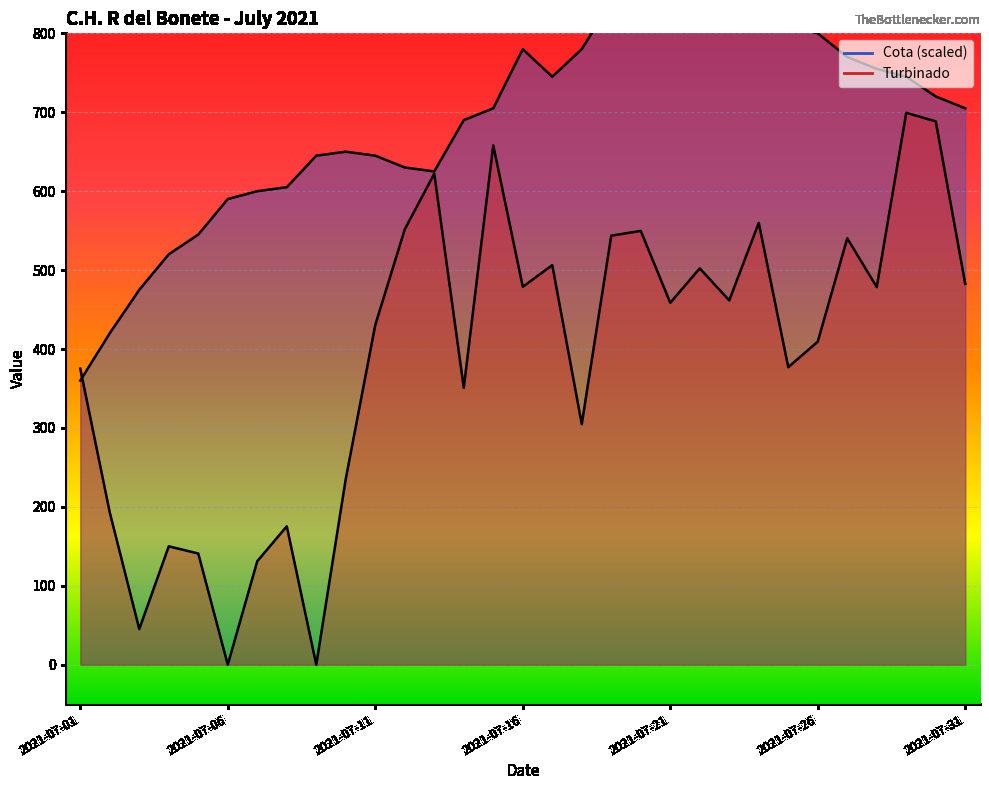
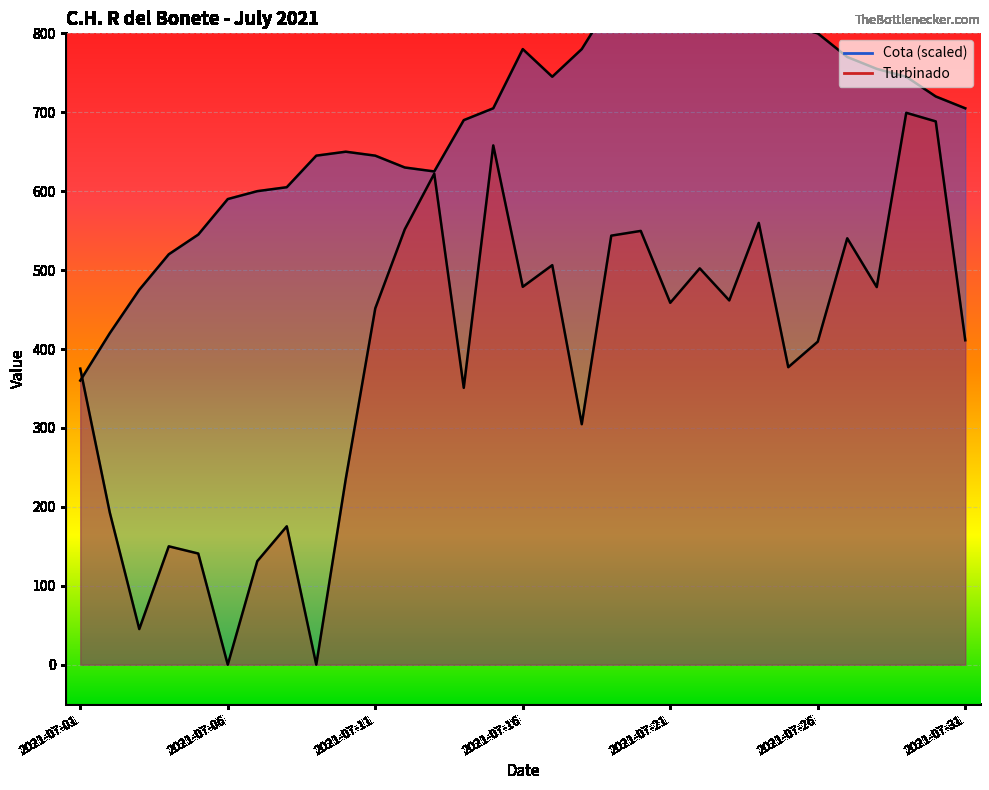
Turbinado, 2021-07-11: 430 -> 450
Turbinado, 2021-07-31: 480 -> 410
